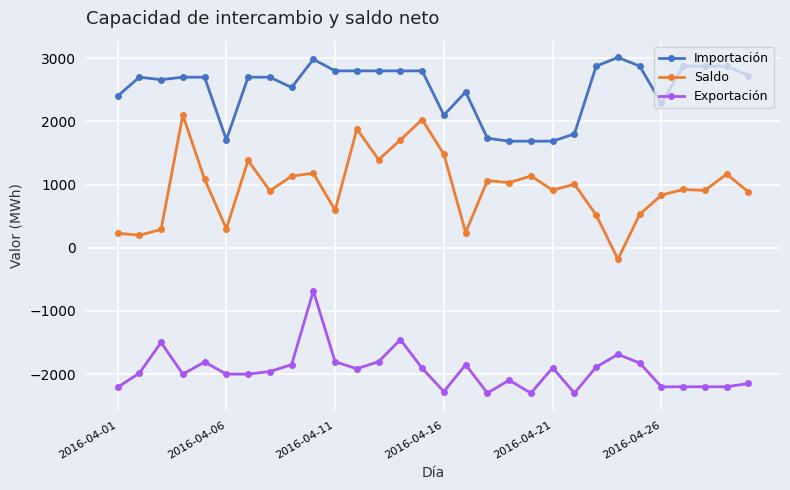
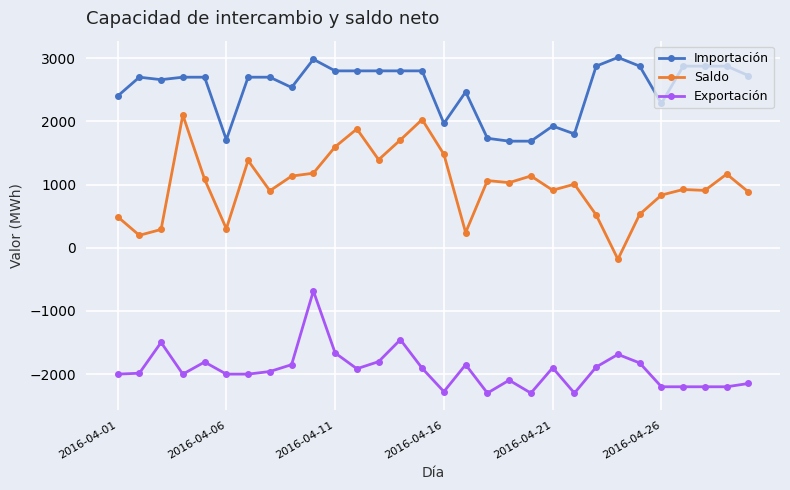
Saldo, 2016-04-01: 200 -> 500
Exportación, 2016-04-01: -2200 -> -2000
Saldo, 2016-04-11: 600 -> 1600
Exportación, 2016-04-11: -1800 -> -1700
Importación, 2016-04-16: 2100 -> 2000
Importación, 2016-04-21: 1700 -> 1900
